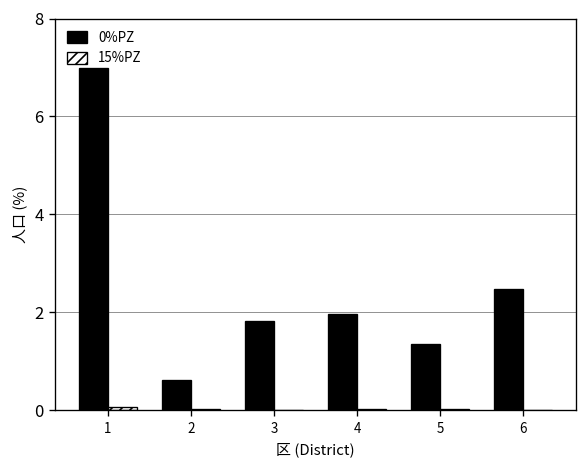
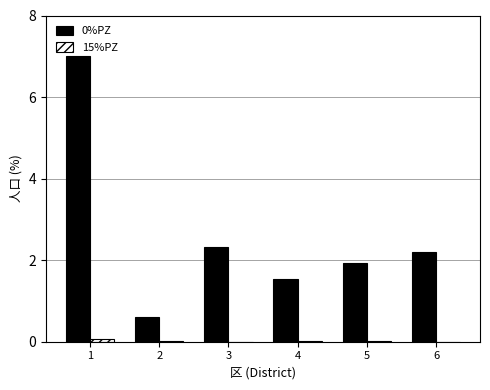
0%PZ, 3: 1.8 -> 2.3
0%PZ, 4: 2.0 -> 1.5
0%PZ, 5: 1.4 -> 1.9
0%PZ, 6: 2.5 -> 2.2
